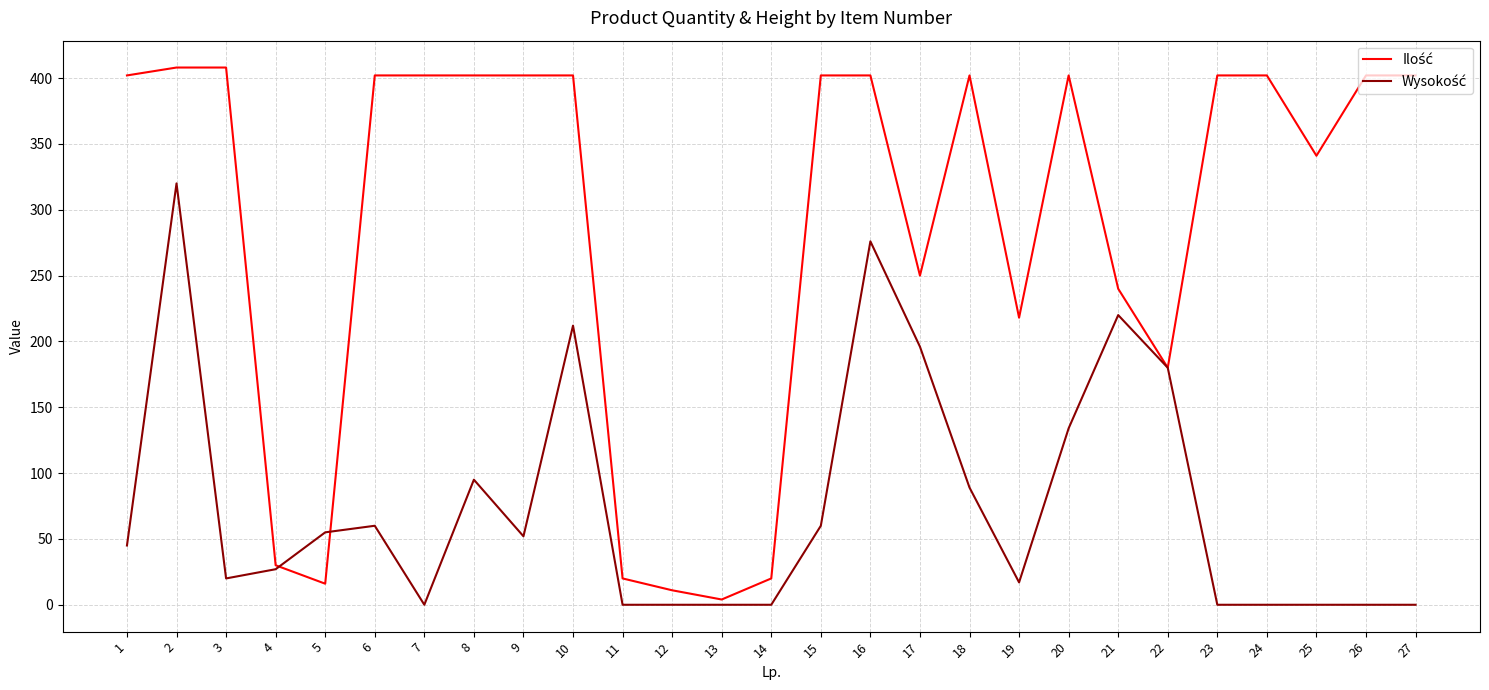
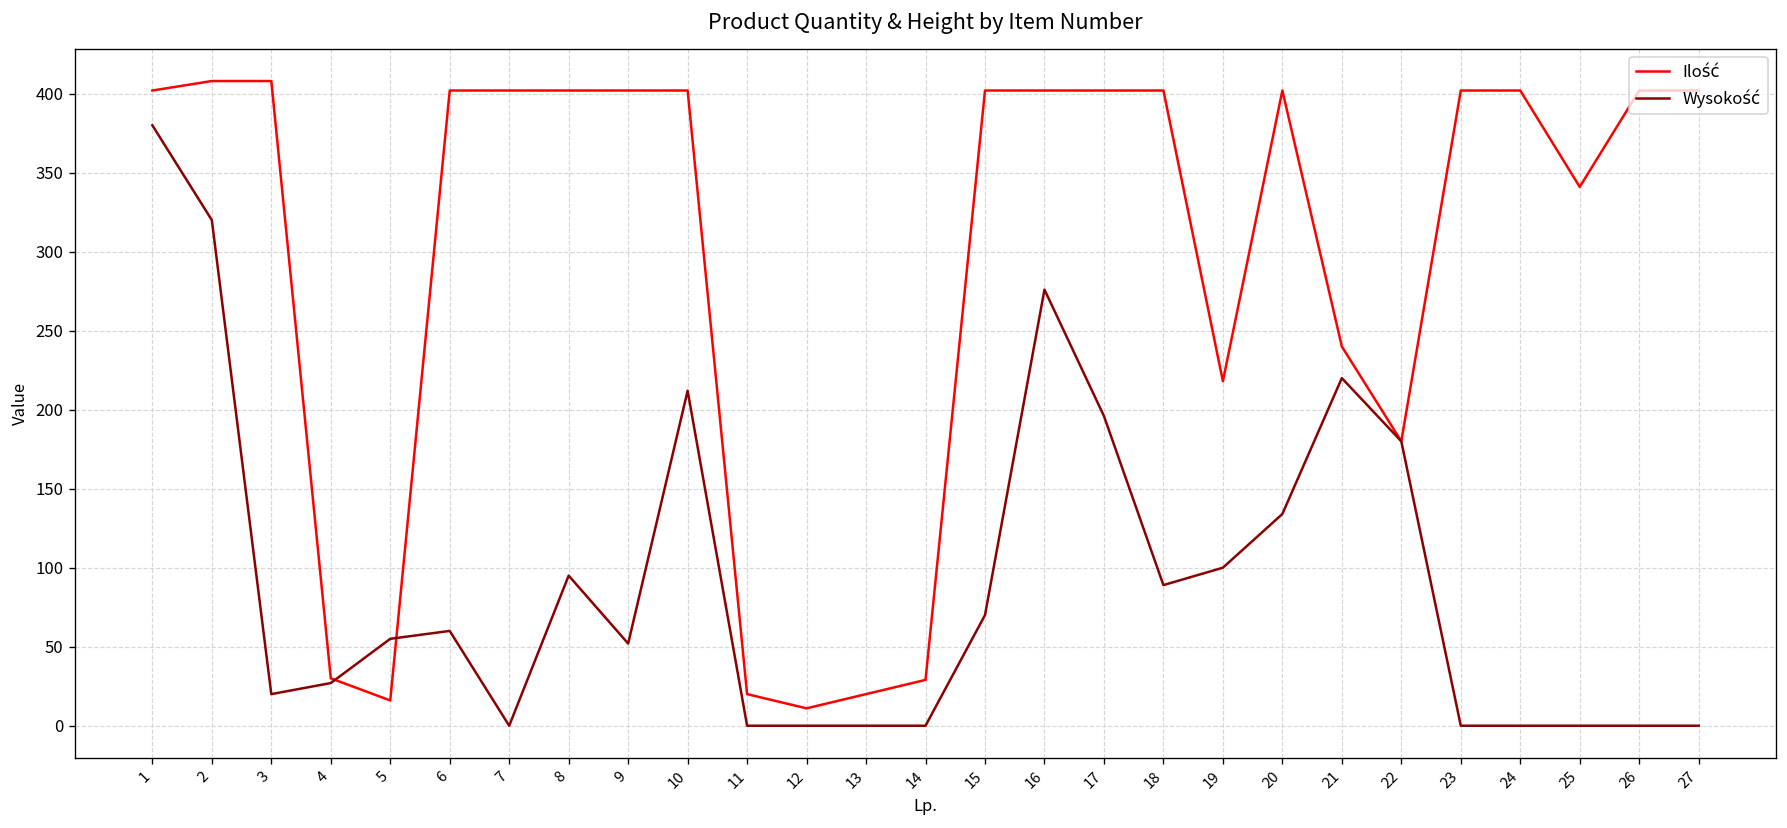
Wysokość, 1: 45 -> 380
Ilość, 13: 4 -> 20
Ilość, 14: 20 -> 29
Wysokość, 15: 60 -> 70
Ilość, 17: 250 -> 402
Wysokość, 19: 17 -> 100
